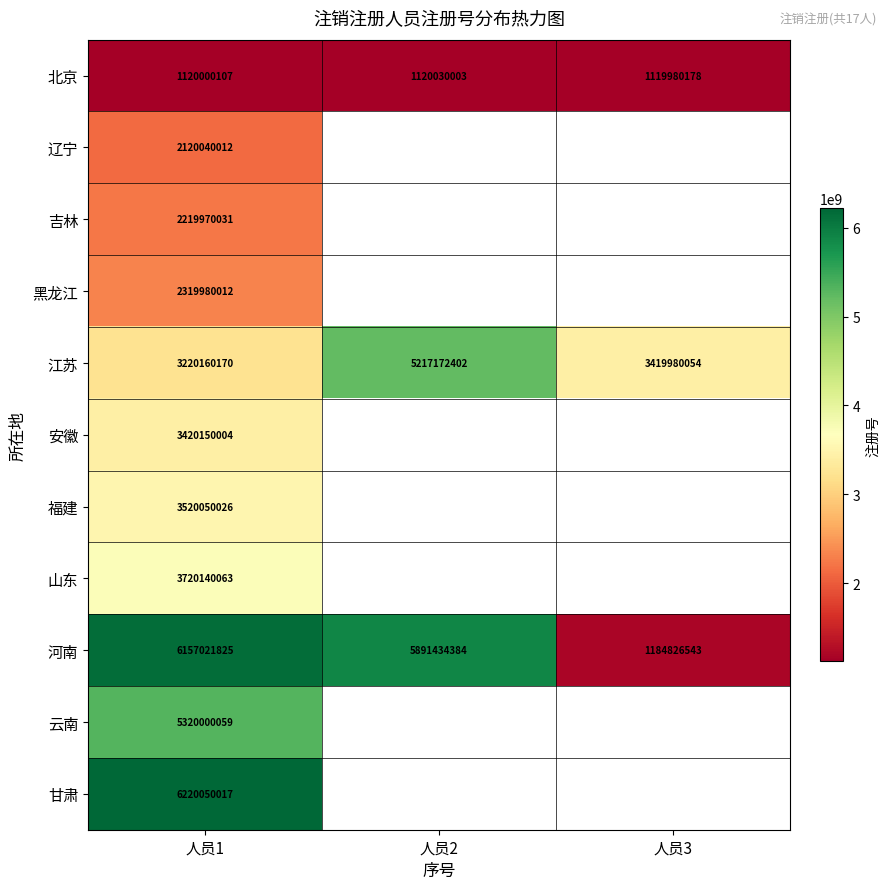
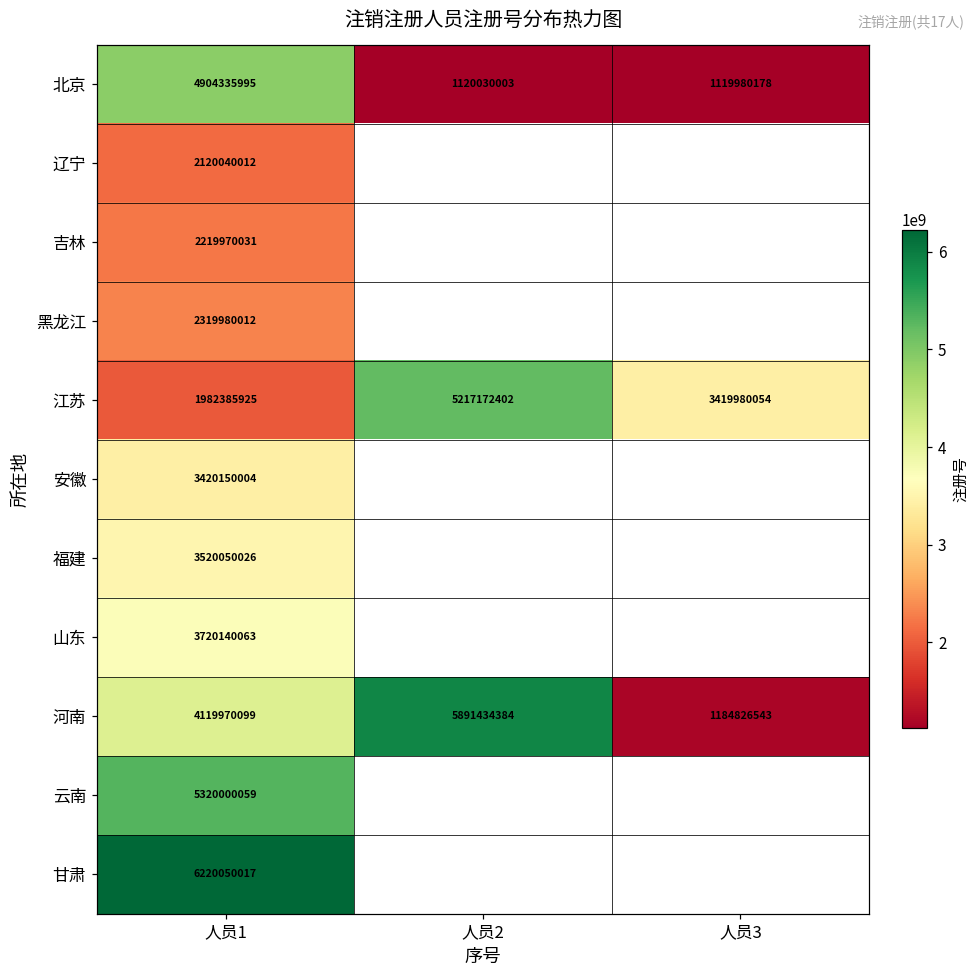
北京, 人员1: 1120000107 -> 4904335995
江苏, 人员1: 3220160170 -> 1982385925
河南, 人员1: 6157021825 -> 4119970099
